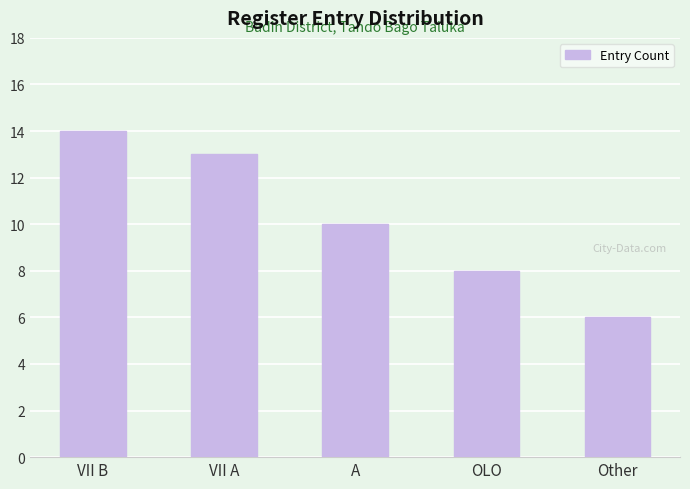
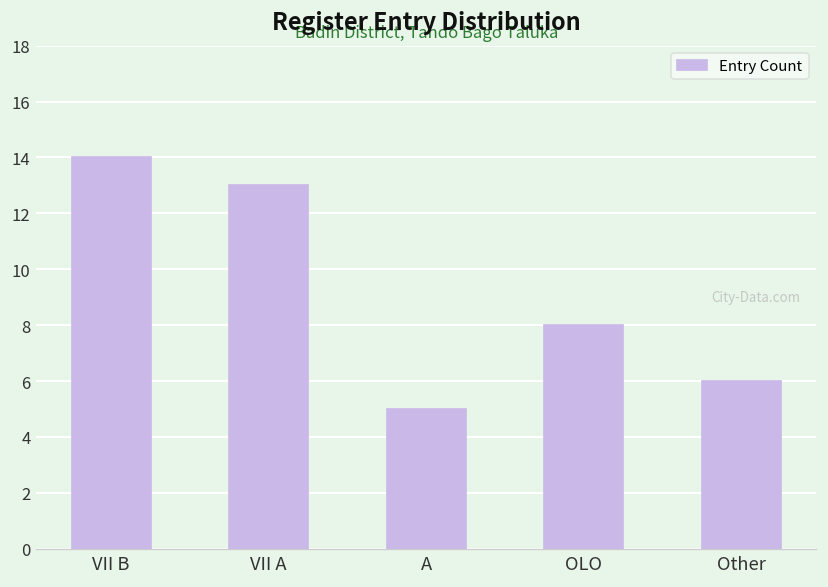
A: 10 -> 5
